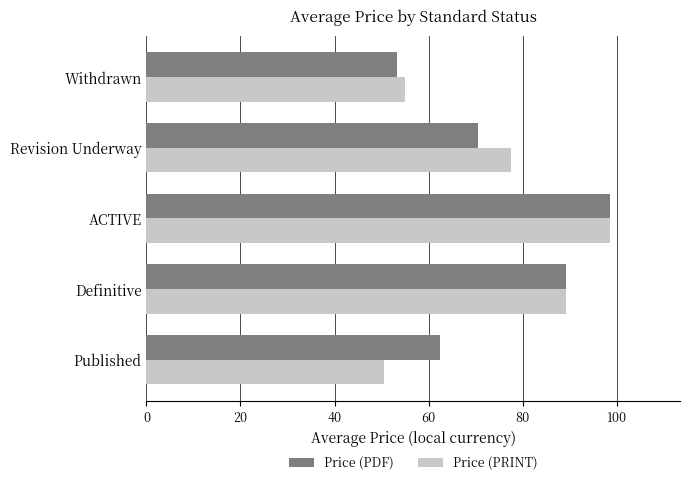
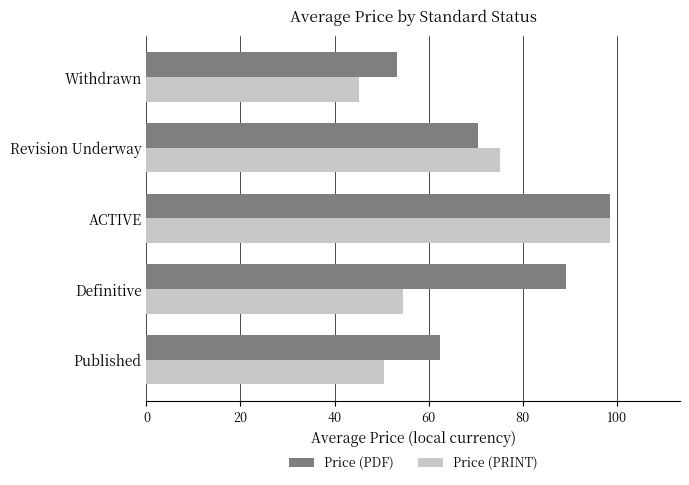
Price (PRINT), Withdrawn: 55 -> 45
Price (PRINT), Revision Underway: 78 -> 75
Price (PRINT), Definitive: 89 -> 55
